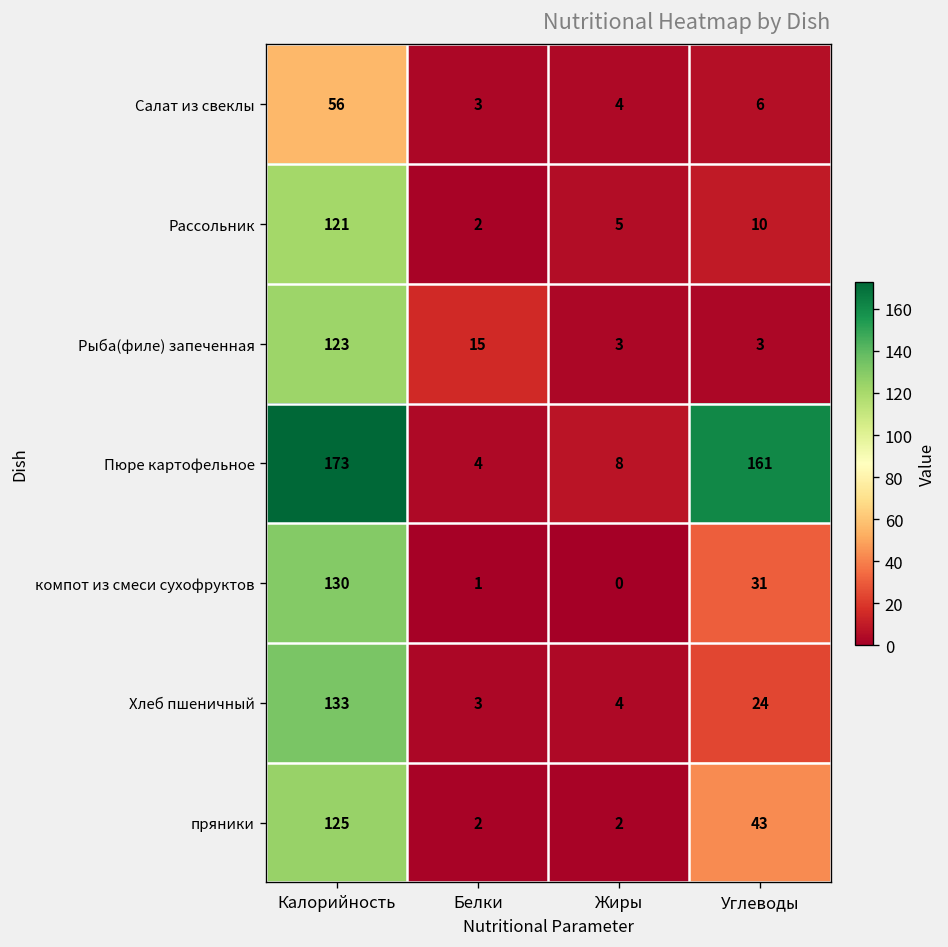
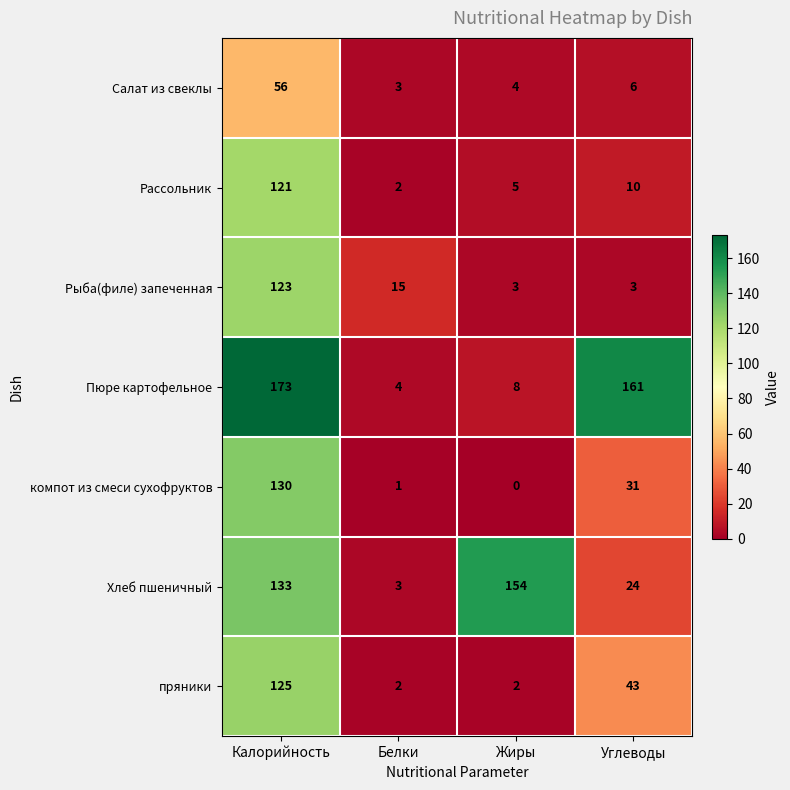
Хлеб пшеничный, Жиры: 4 -> 154
